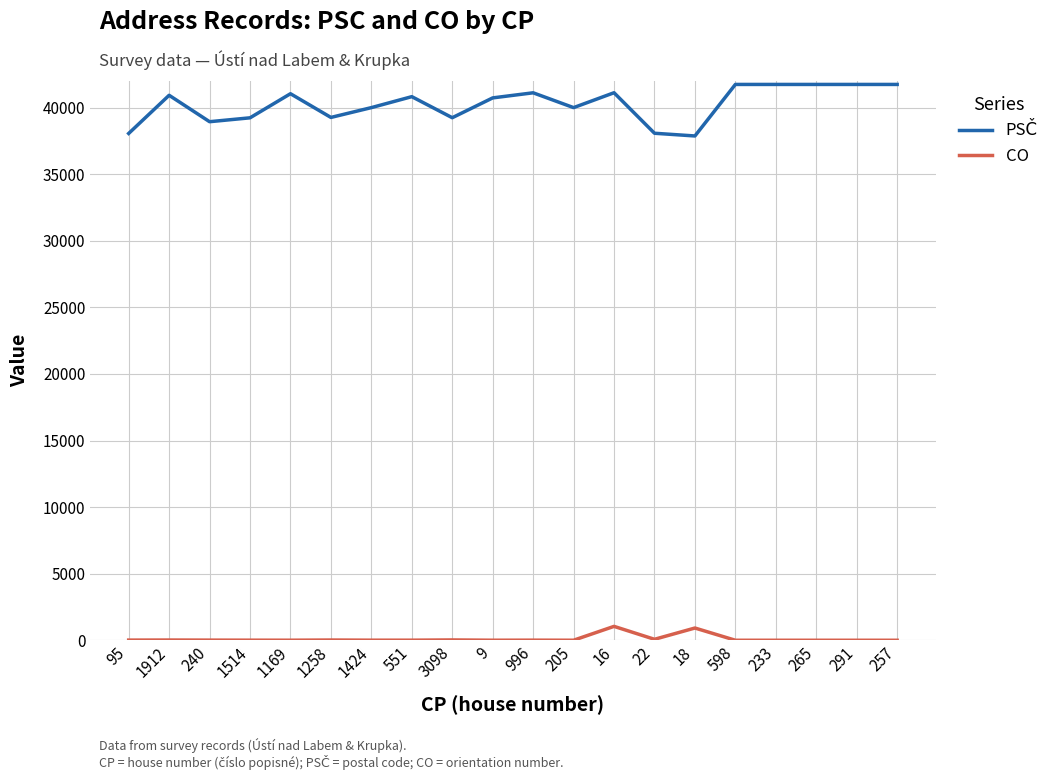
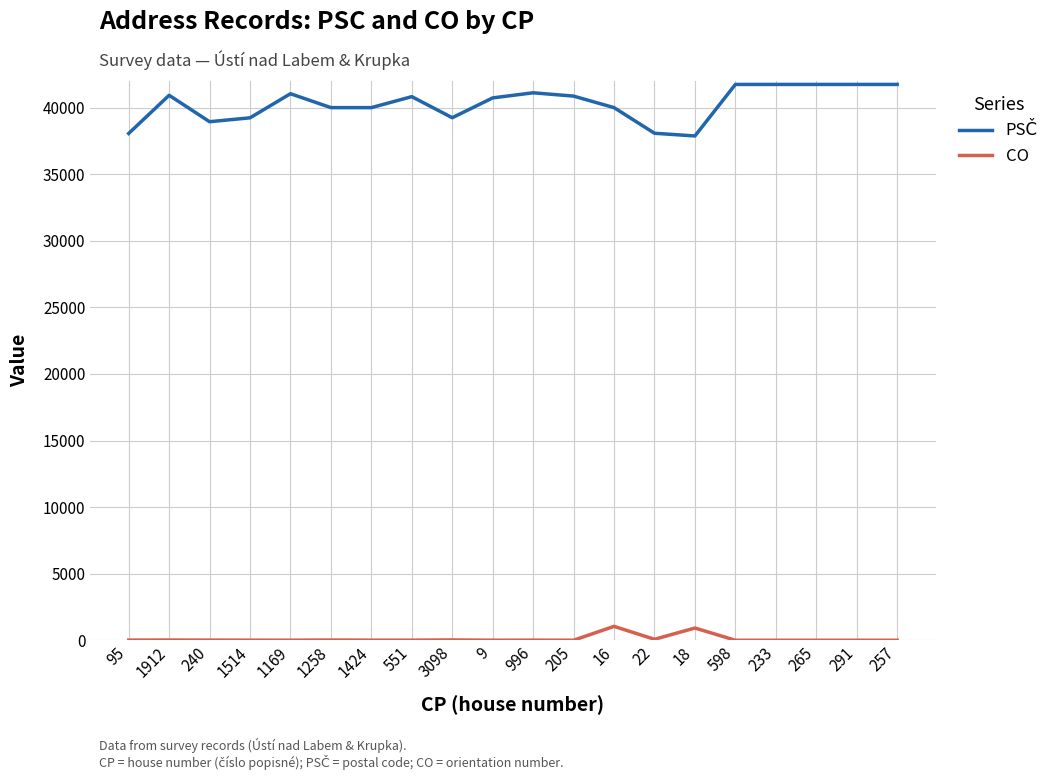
PSČ, 1258: 39300 -> 40000
PSČ, 205: 40000 -> 40900
PSČ, 16: 41100 -> 40000
